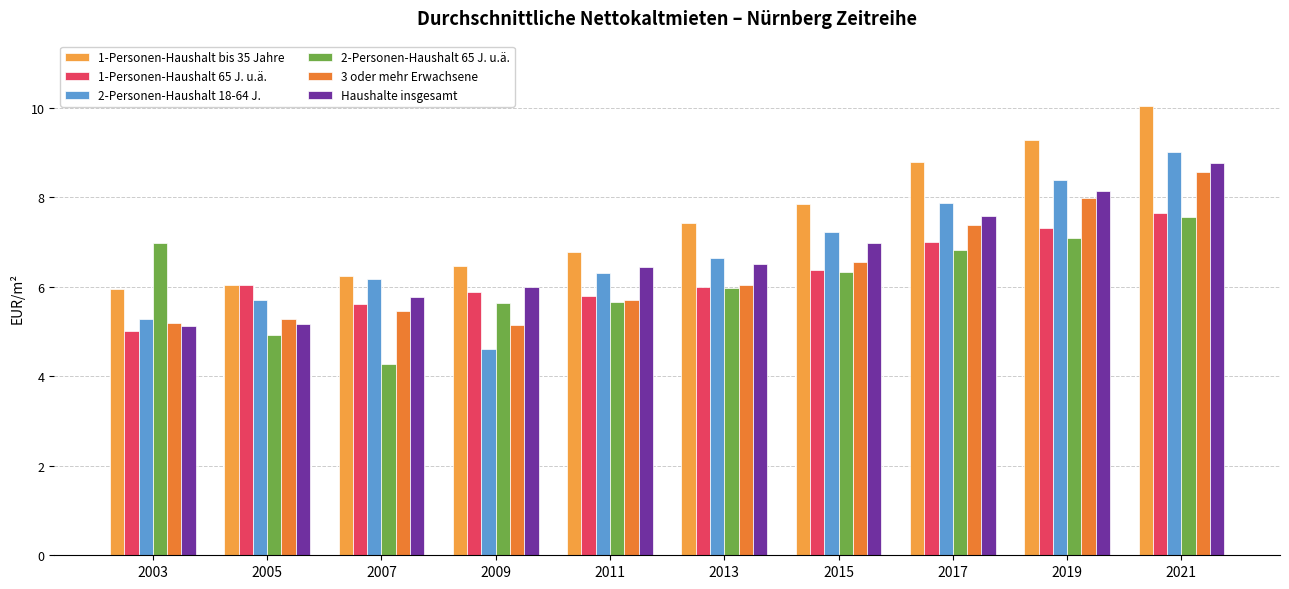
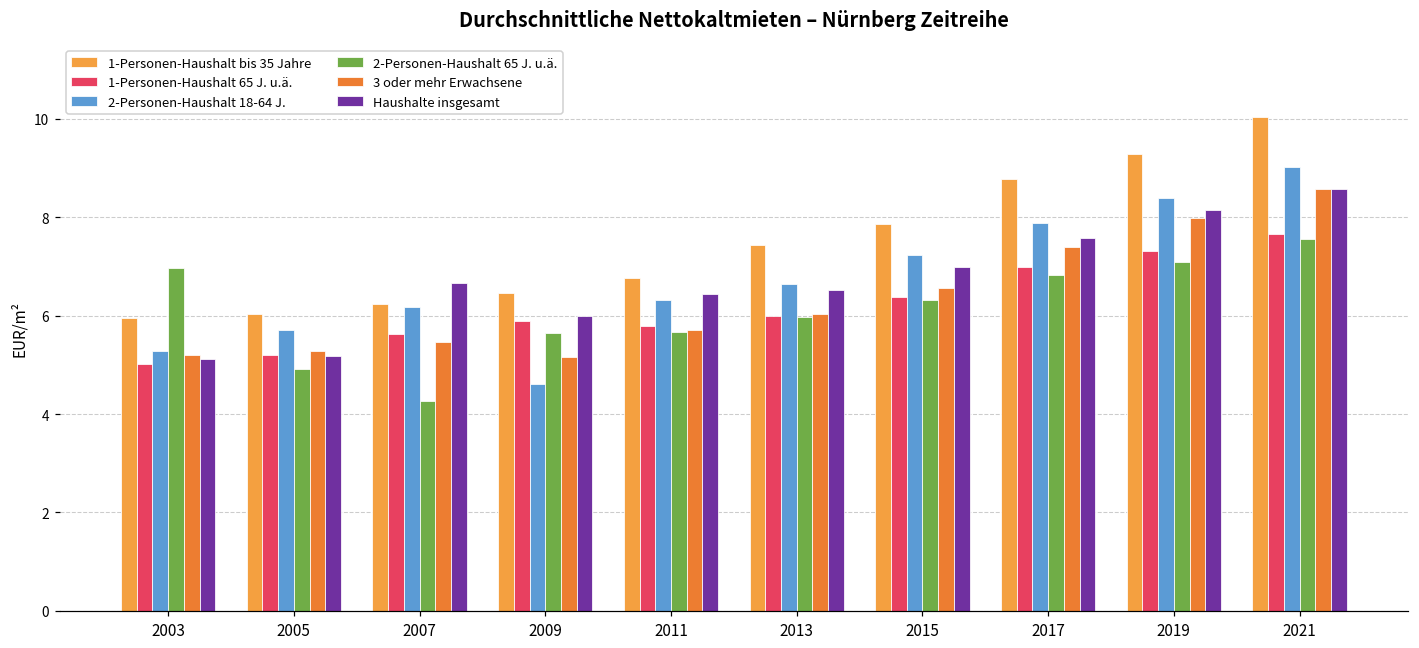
1-Personen-Haushalt 65 J. u.ä., 2005: 6.0 -> 5.2
Haushalte insgesamt, 2007: 5.8 -> 6.7
Haushalte insgesamt, 2021: 8.8 -> 8.6
